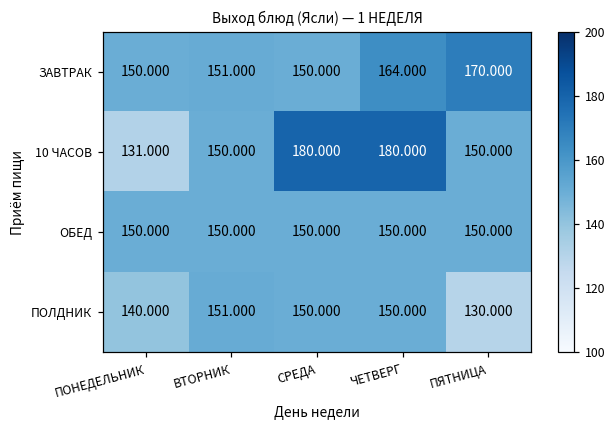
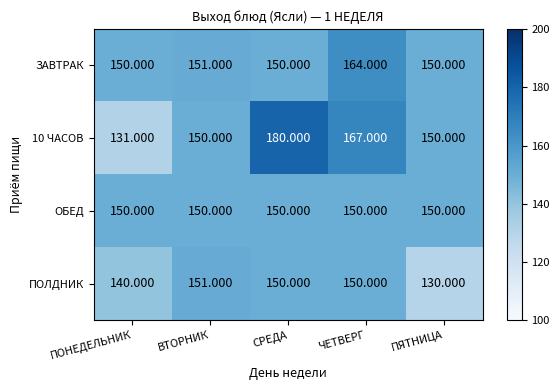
ЗАВТРАК, ПЯТНИЦА: 170.000 -> 150.000
10 ЧАСОВ, ЧЕТВЕРГ: 180.000 -> 167.000
